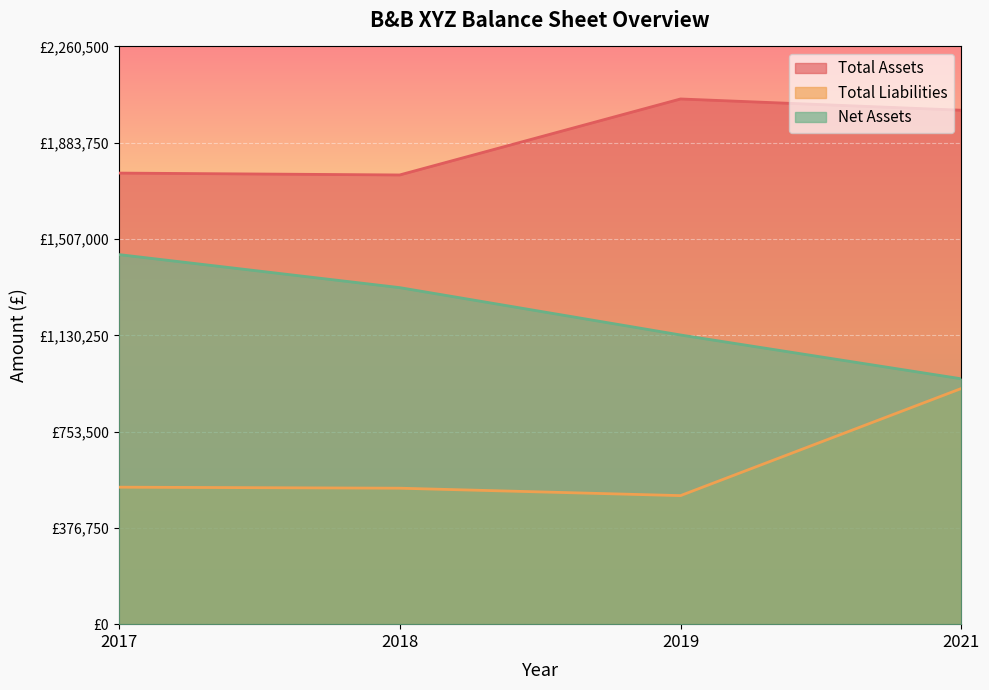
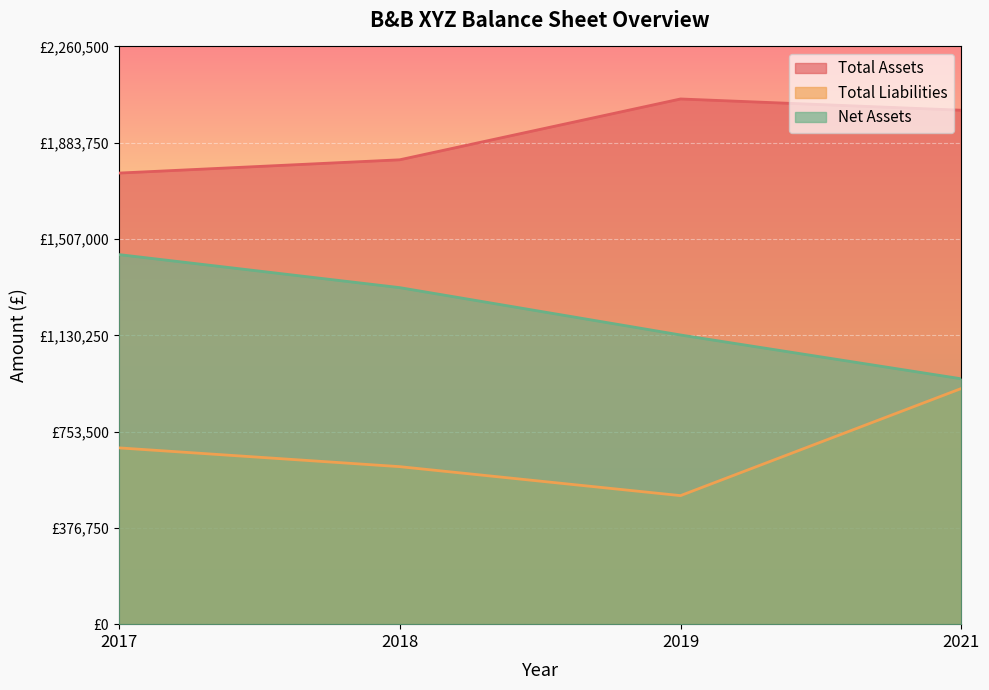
Total Liabilities, 2017: £540,000 -> £690,000
Total Assets, 2018: £1,760,000 -> £1,820,000
Total Liabilities, 2018: £530,000 -> £620,000
